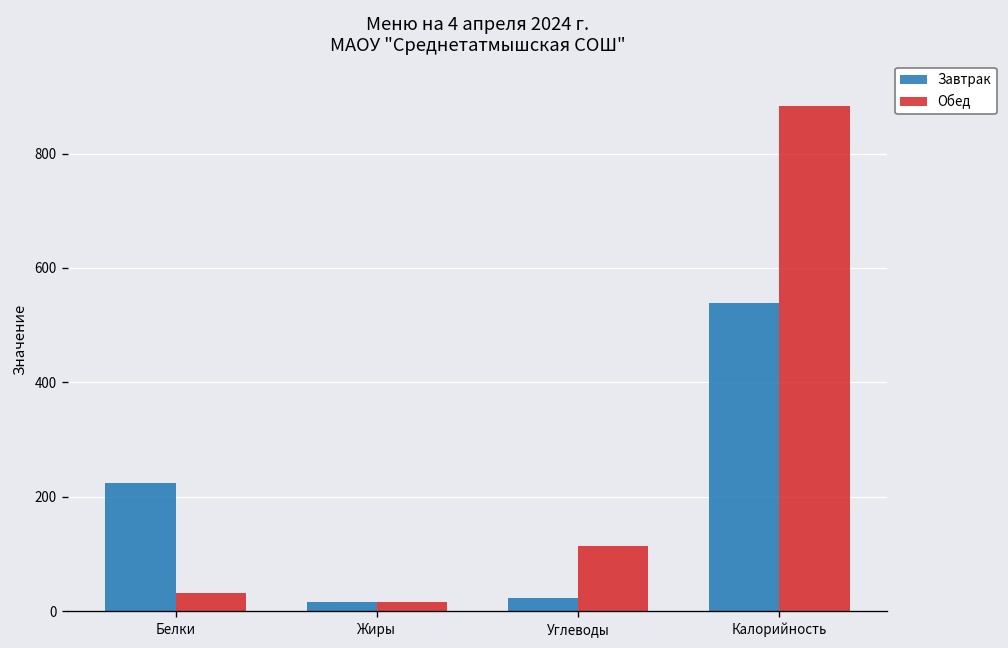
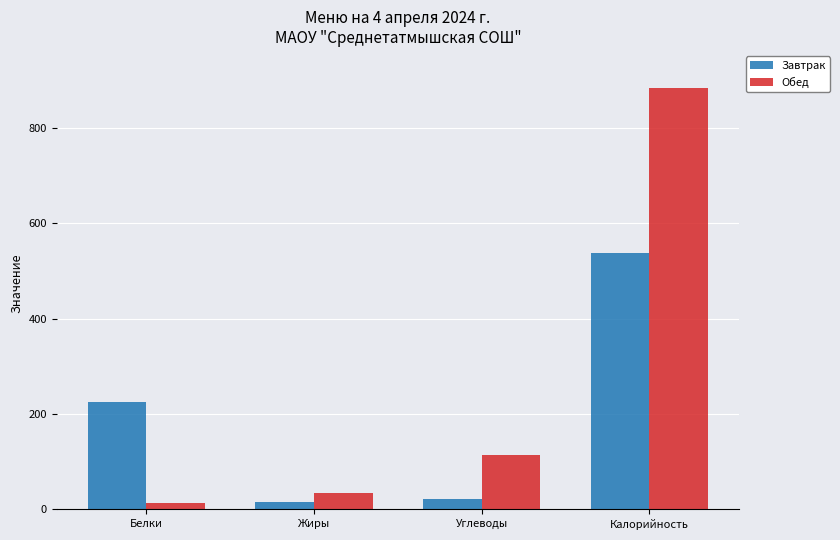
Обед, Белки: 30 -> 10
Обед, Жиры: 20 -> 30
